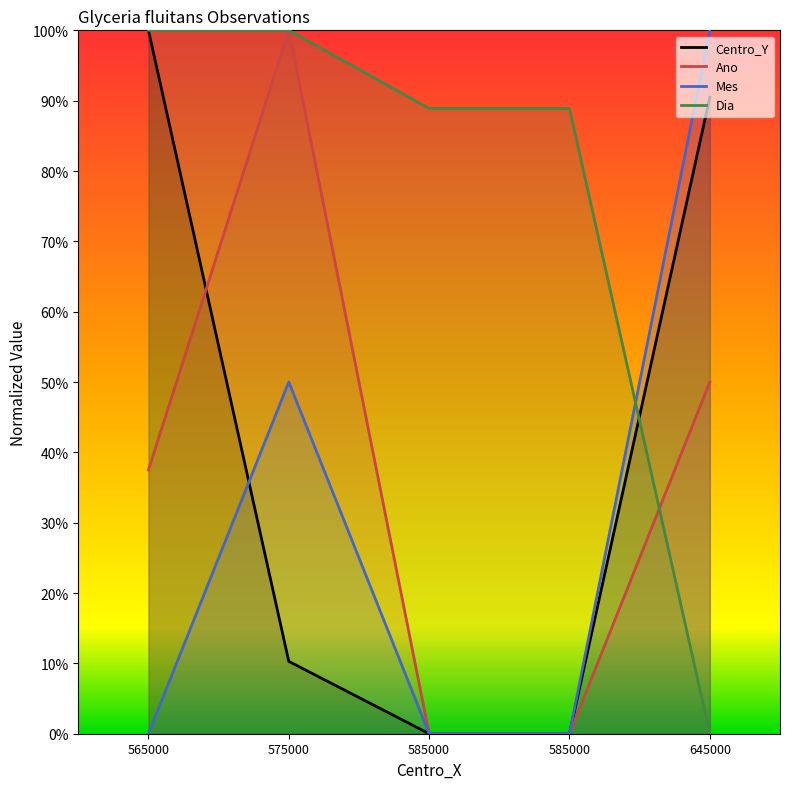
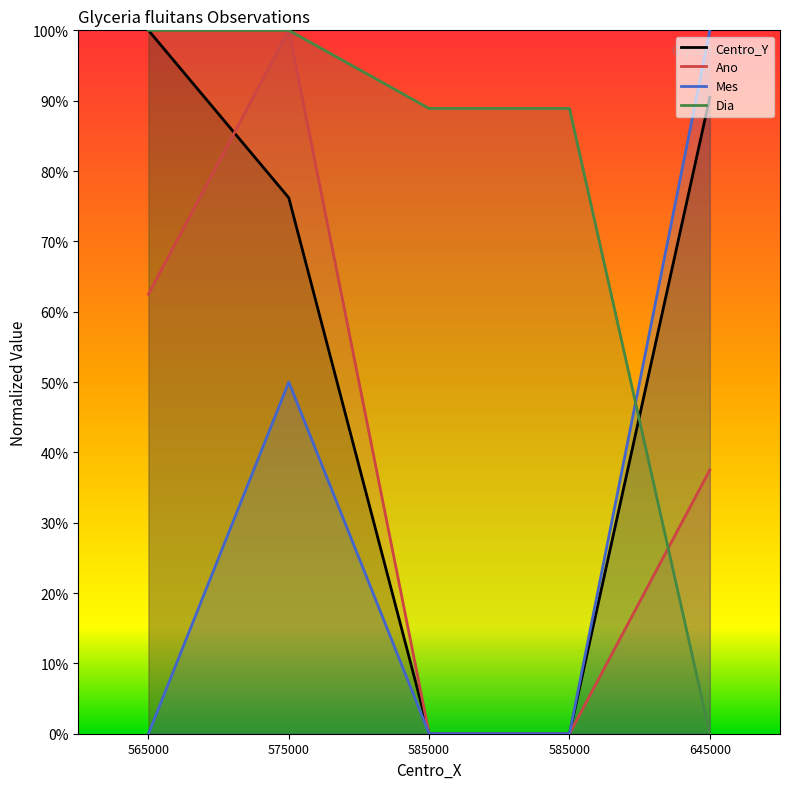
Ano, 565000: 38% -> 63%
Centro_Y, 575000: 10% -> 76%
Ano, 645000: 50% -> 38%
